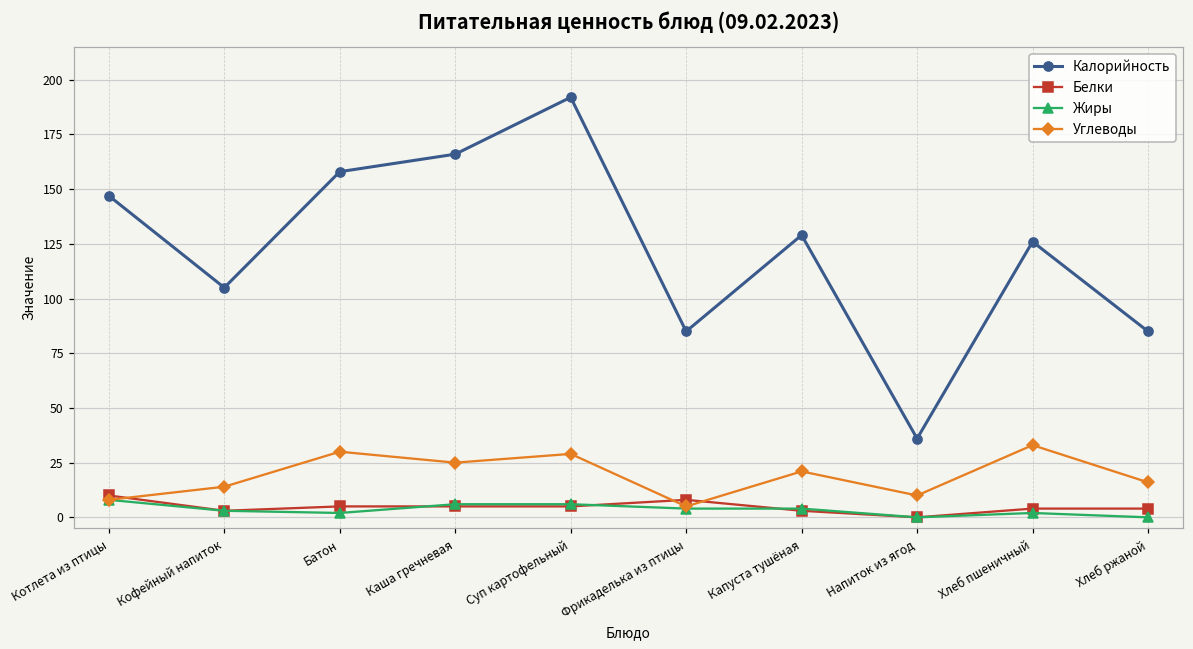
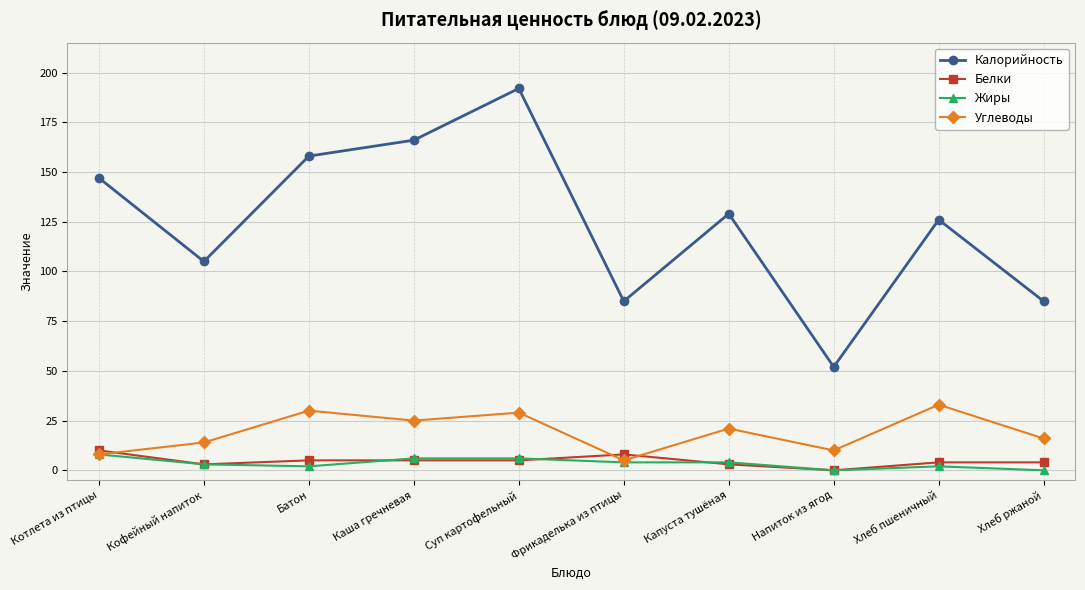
Калорийность, Напиток из ягод: 36 -> 52
